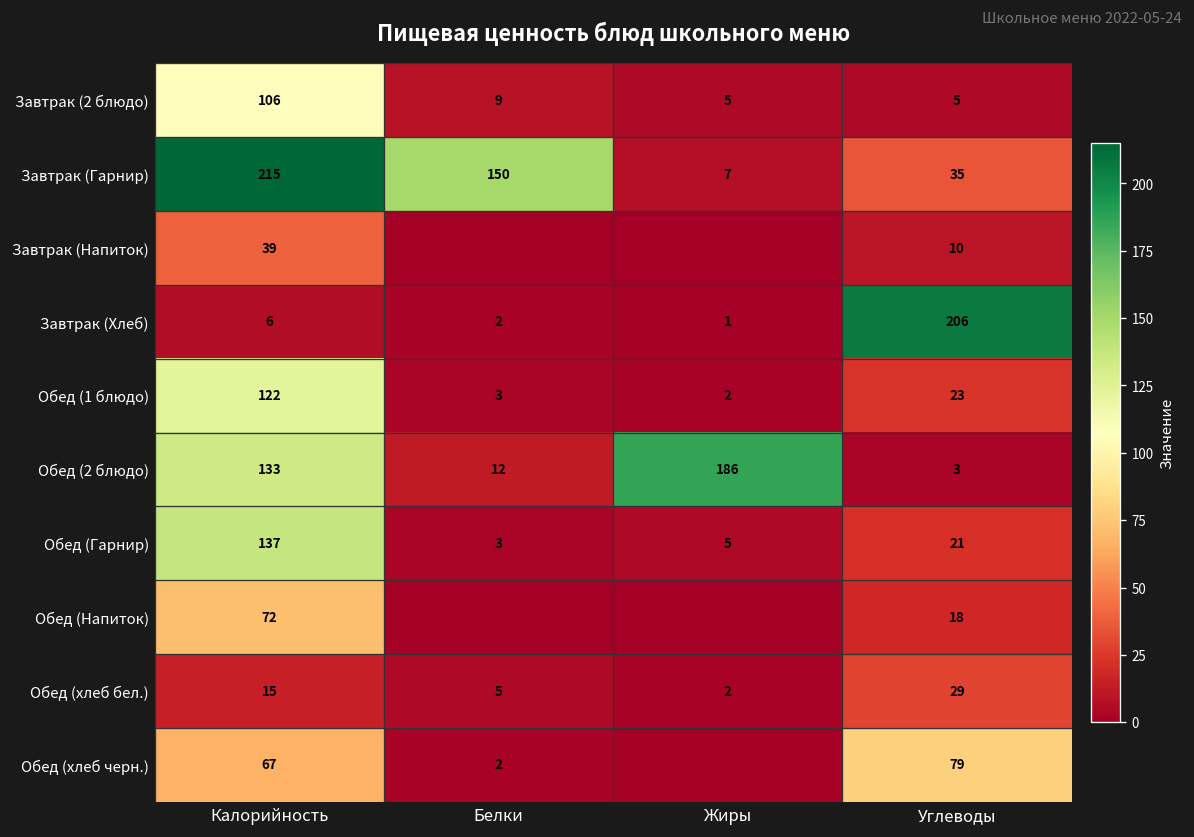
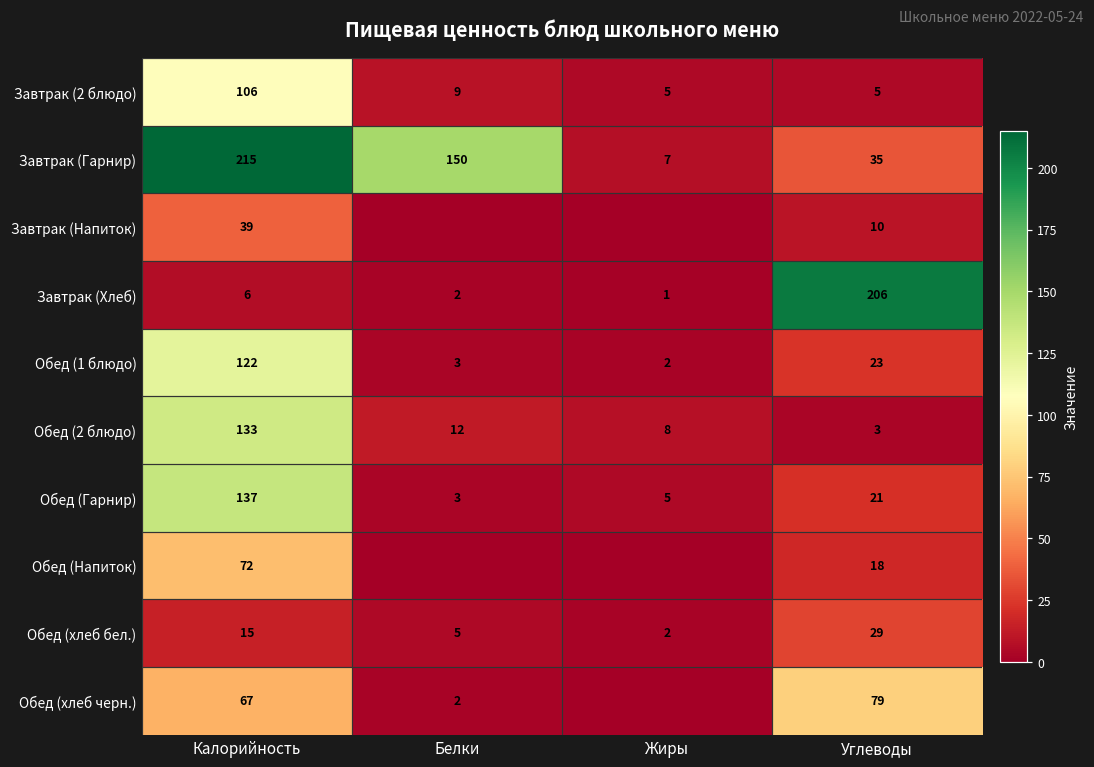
Обед (2 блюдо), Жиры: 186 -> 8
